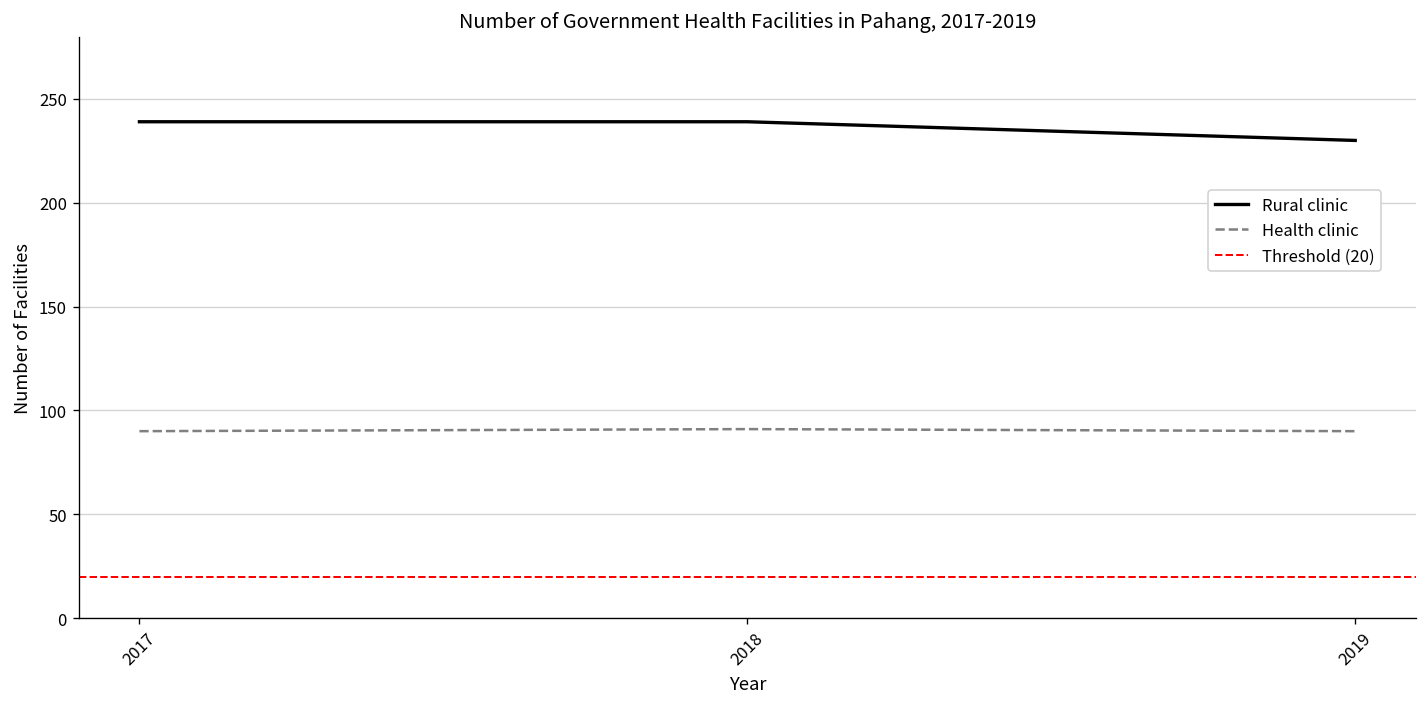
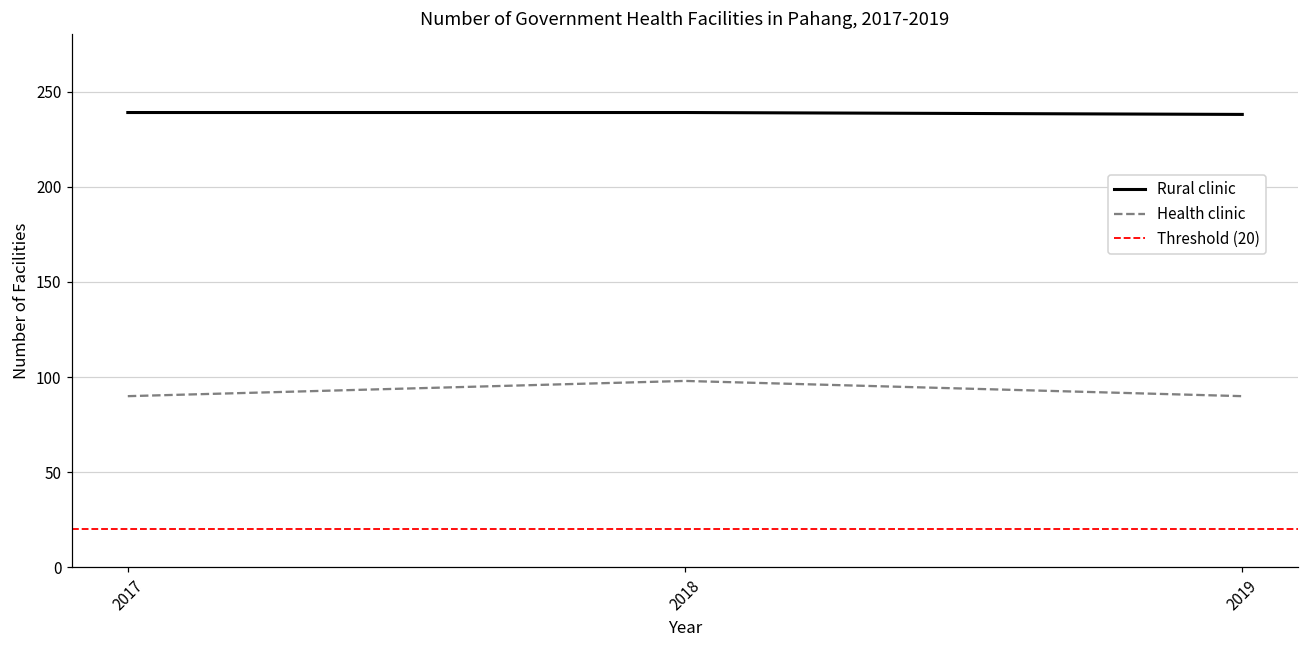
Health clinic, 2018: 91 -> 98
Rural clinic, 2019: 230 -> 238
